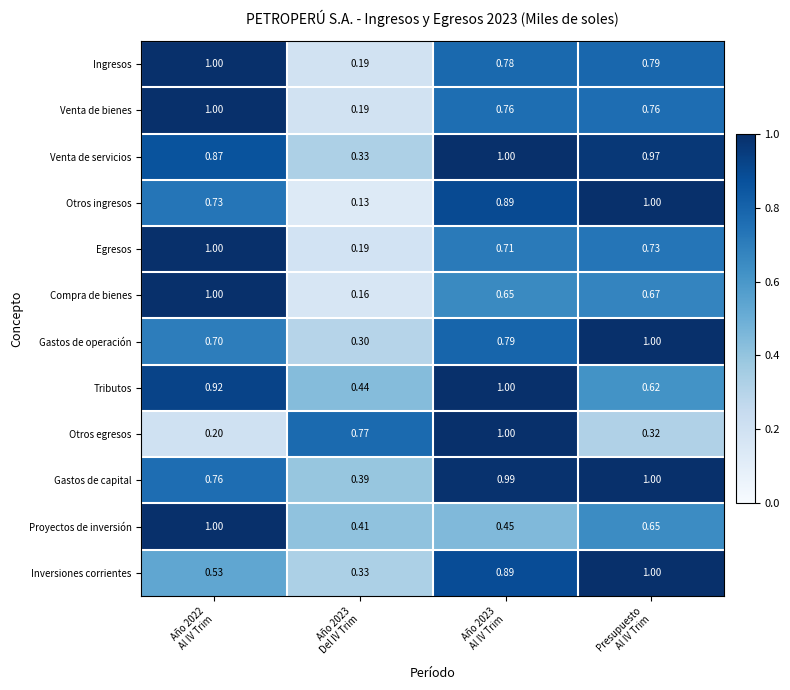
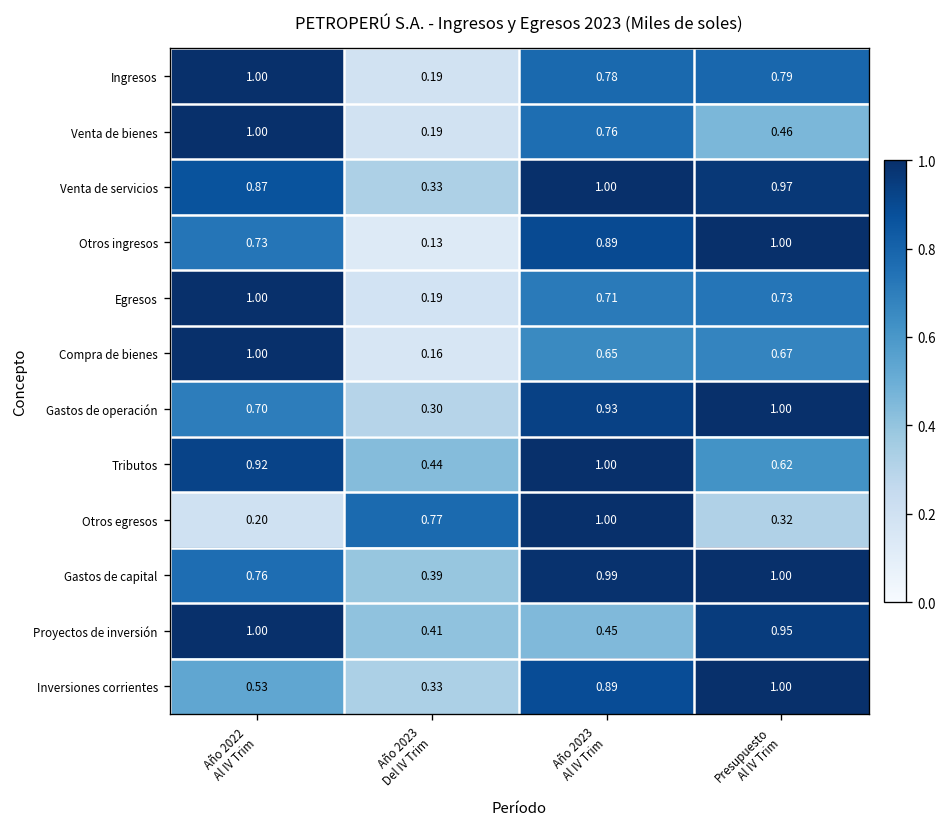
Venta de bienes, Presupuesto Al IV Trim: 0.76 -> 0.46
Gastos de operación, Año 2023 Al IV Trim: 0.79 -> 0.93
Proyectos de inversión, Presupuesto Al IV Trim: 0.65 -> 0.95
